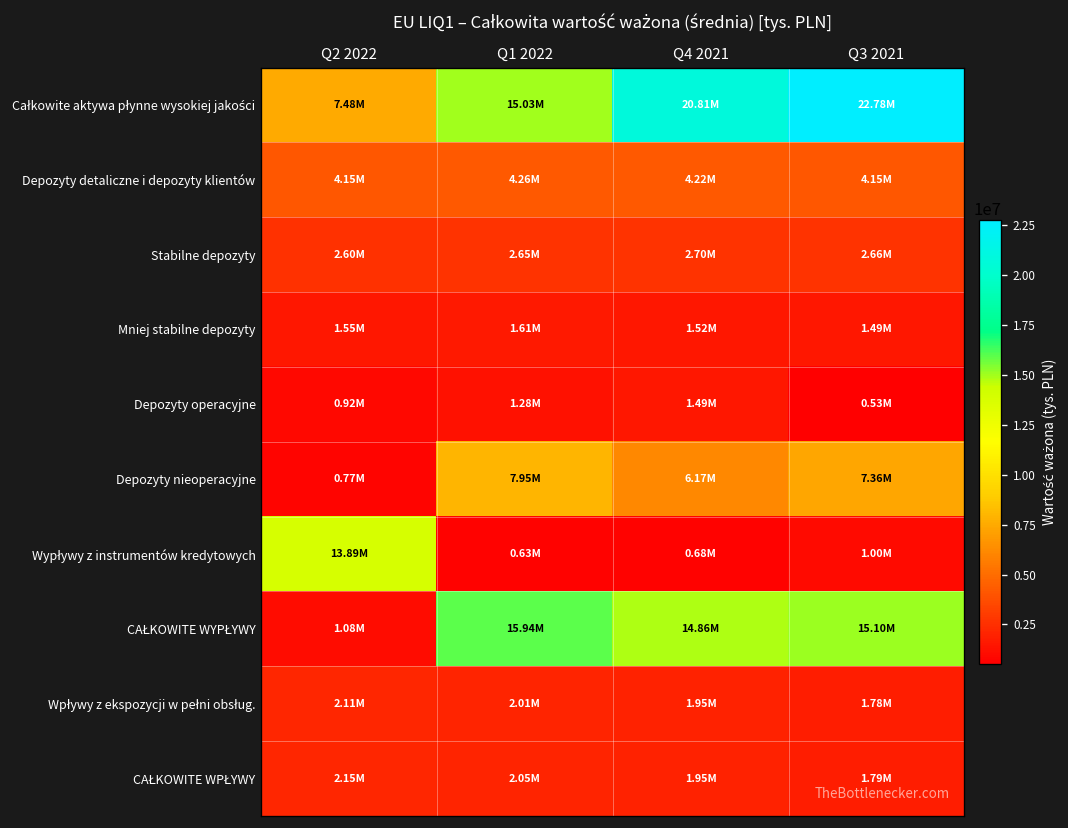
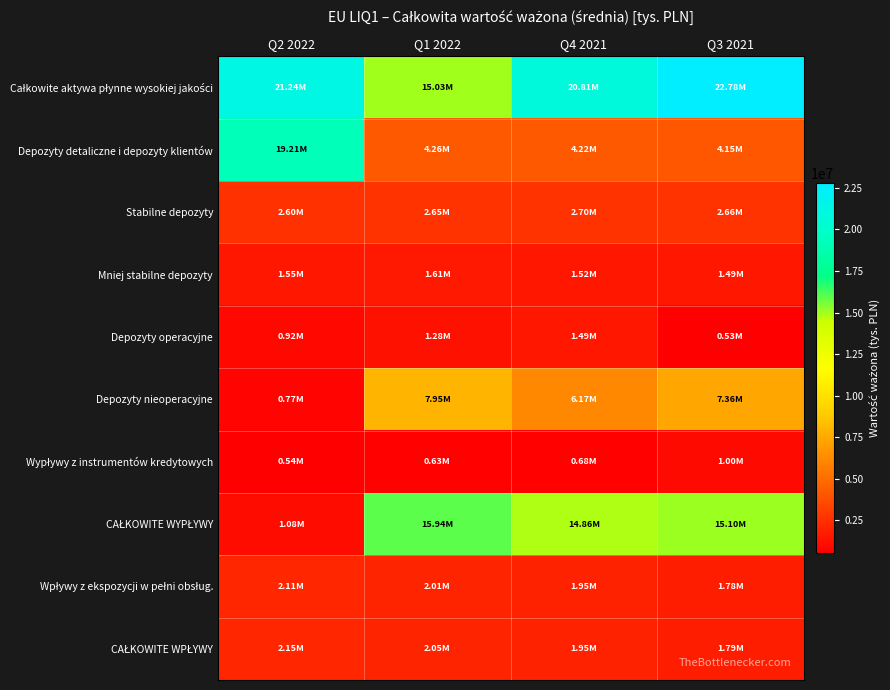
Całkowite aktywa płynne wysokiej jakości, Q2 2022: 7.48M -> 21.24M
Depozyty detaliczne i depozyty klientów, Q2 2022: 4.15M -> 19.21M
Wypływy z instrumentów kredytowych, Q2 2022: 13.89M -> 0.54M
